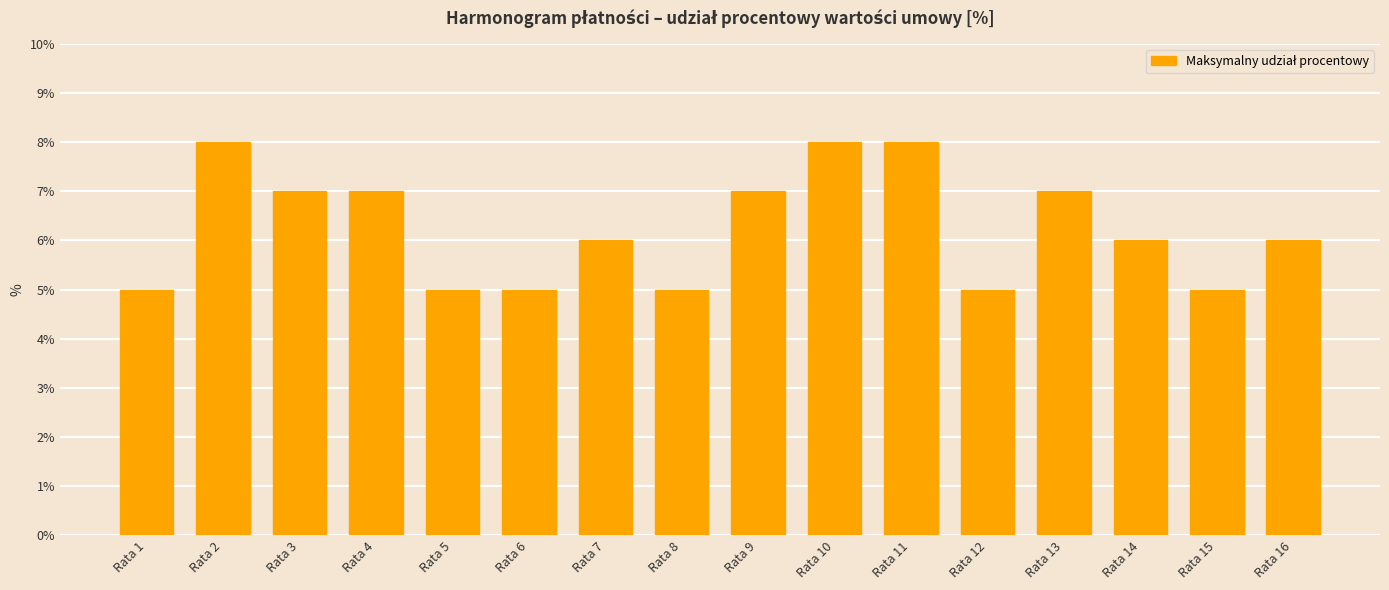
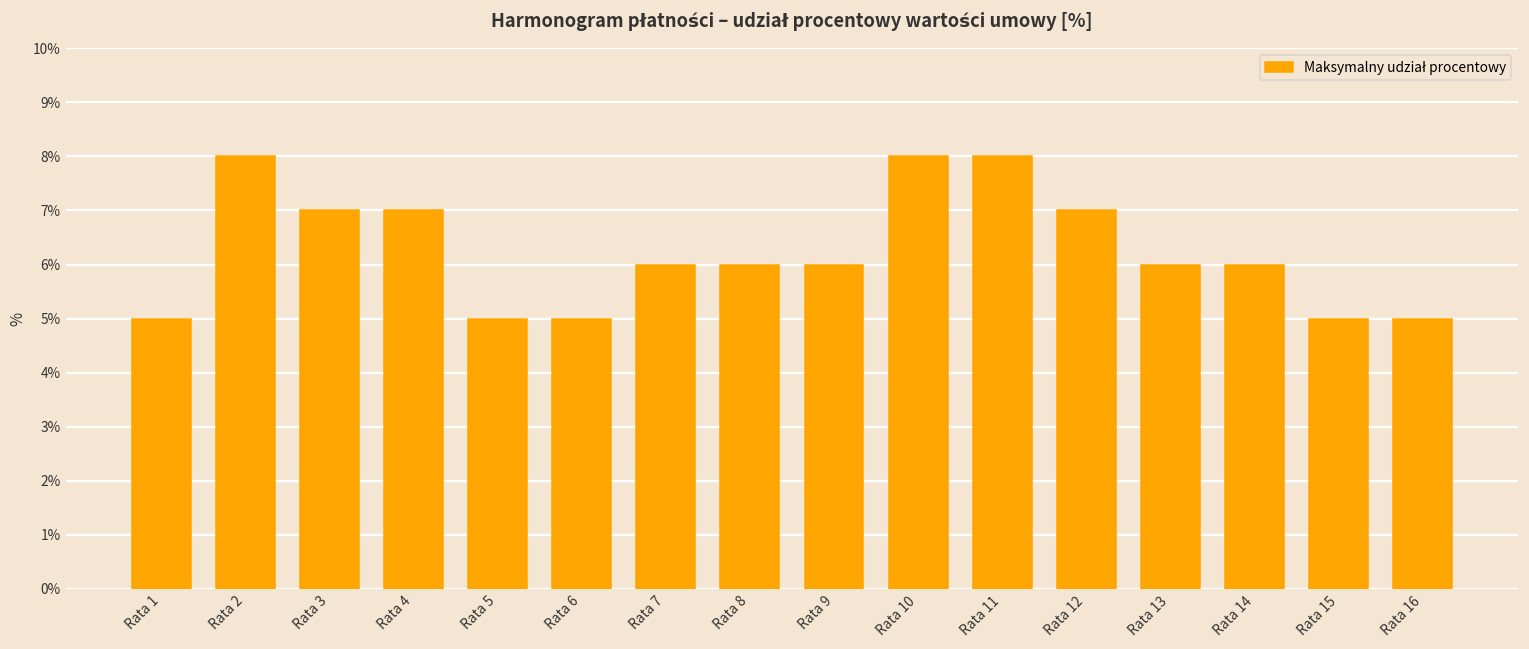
Rata 8: 5% -> 6%
Rata 9: 7% -> 6%
Rata 12: 5% -> 7%
Rata 13: 7% -> 6%
Rata 16: 6% -> 5%
